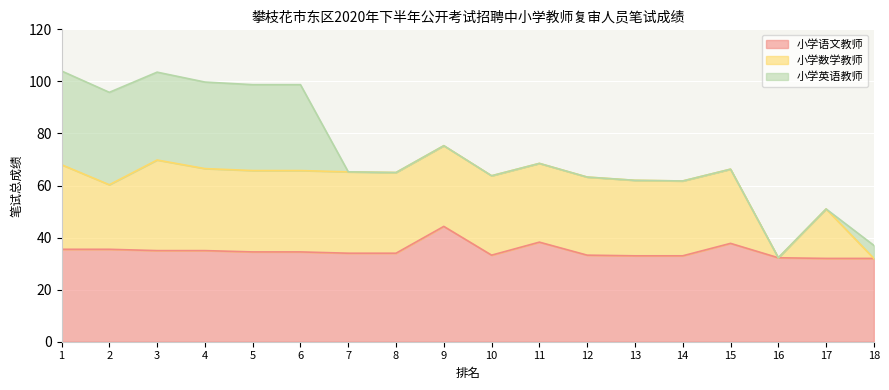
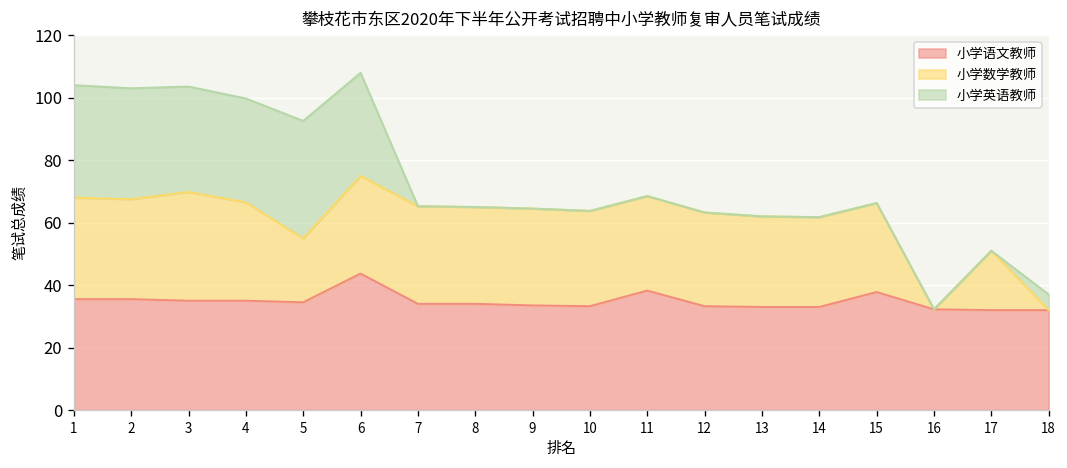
小学数学教师, 2: 25 -> 32
小学数学教师, 5: 31 -> 20
小学英语教师, 5: 33 -> 38
小学语文教师, 6: 35 -> 44
小学语文教师, 9: 44 -> 34
